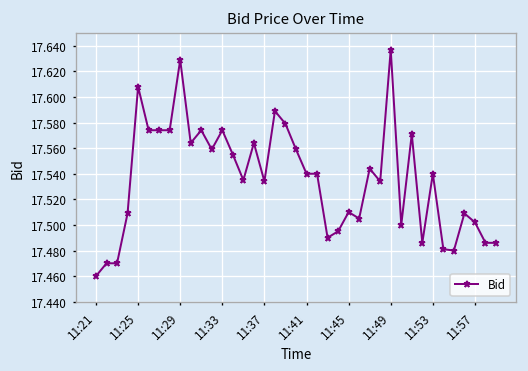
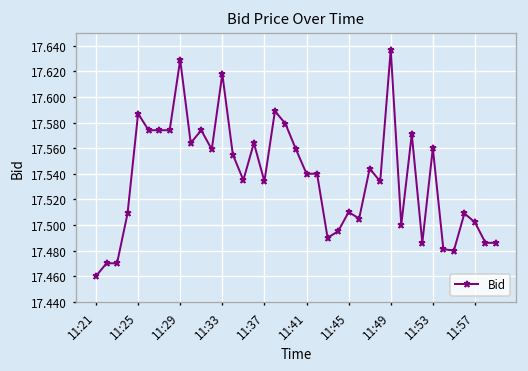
11:25: 17.608 -> 17.587
11:33: 17.574 -> 17.618
11:53: 17.54 -> 17.56
